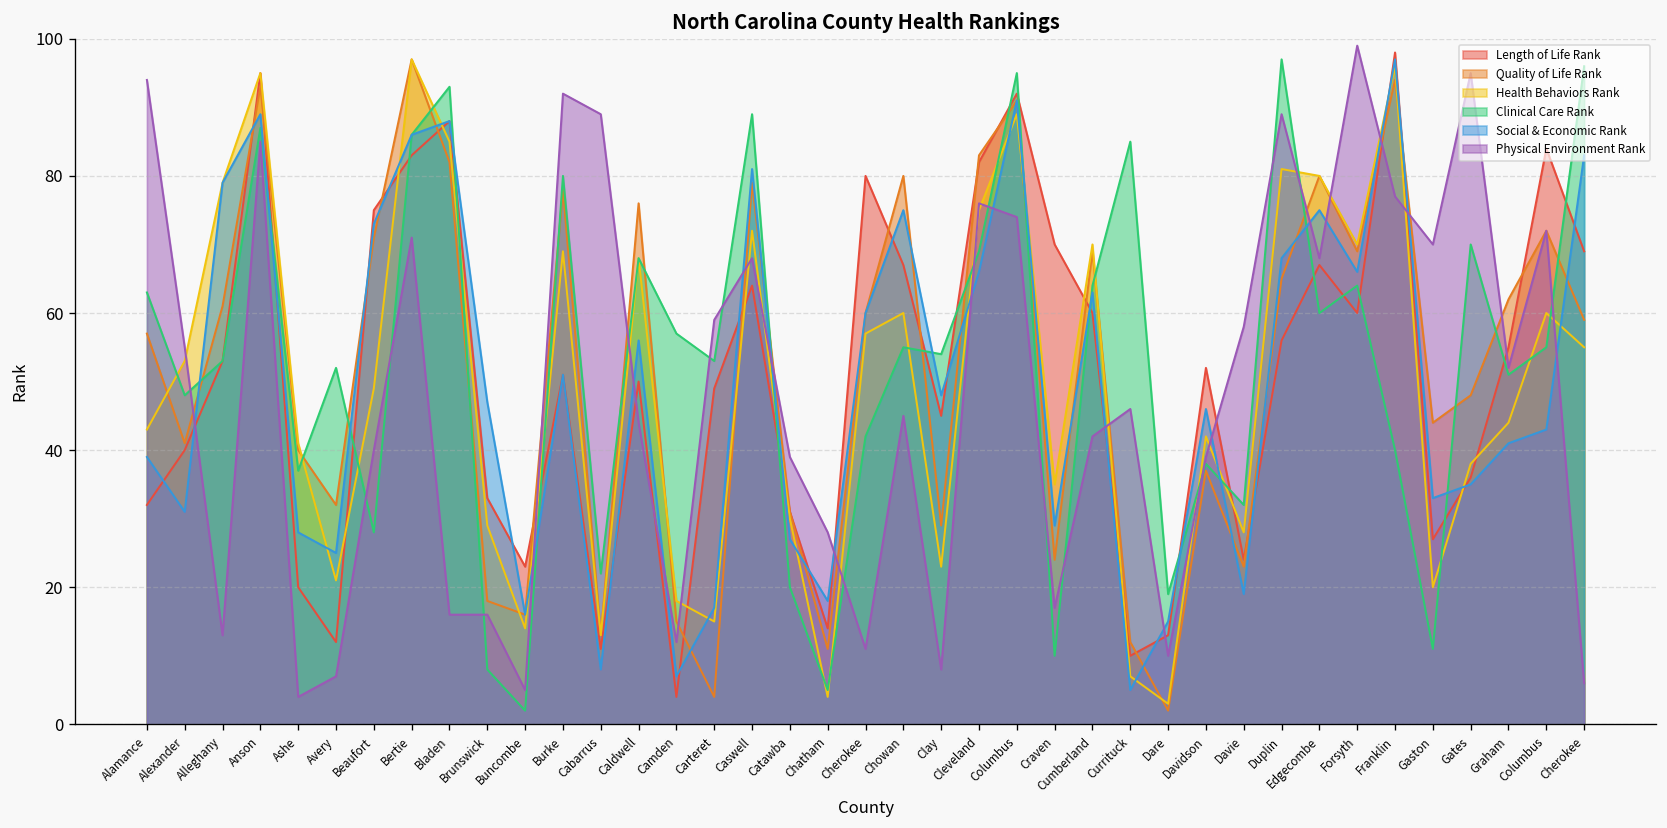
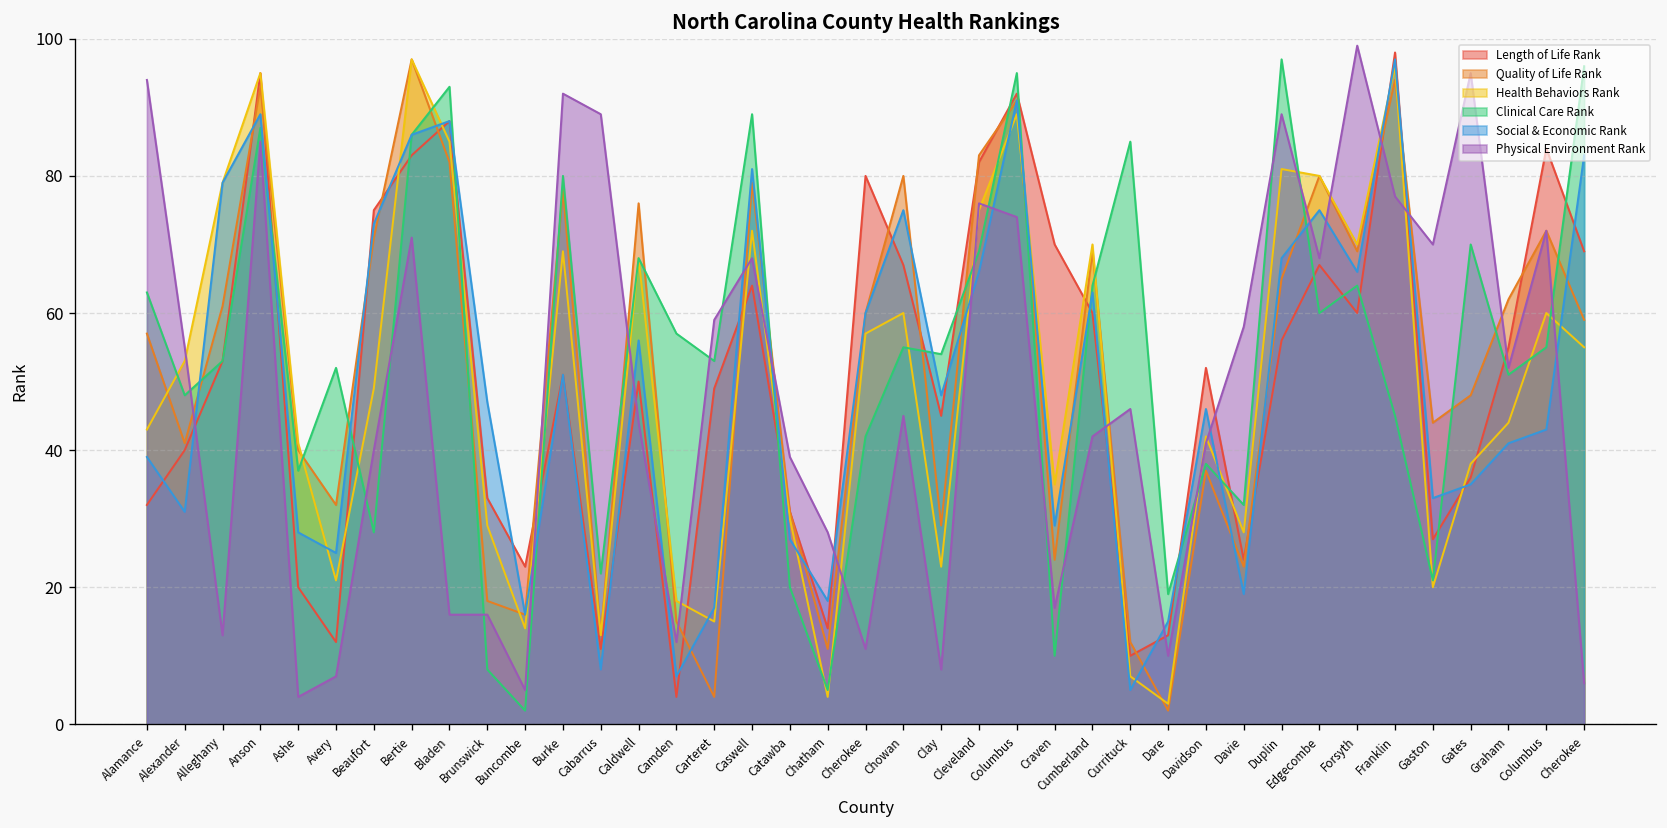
Physical Environment Rank, Davidson: 39 -> 41
Clinical Care Rank, Franklin: 40 -> 45
Clinical Care Rank, Gaston: 11 -> 21
